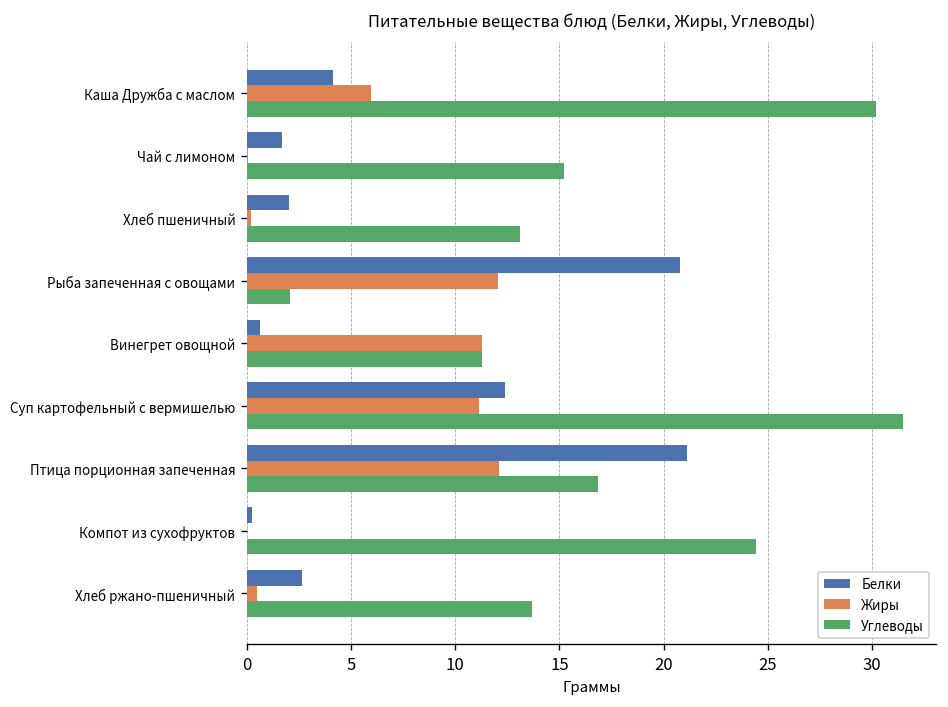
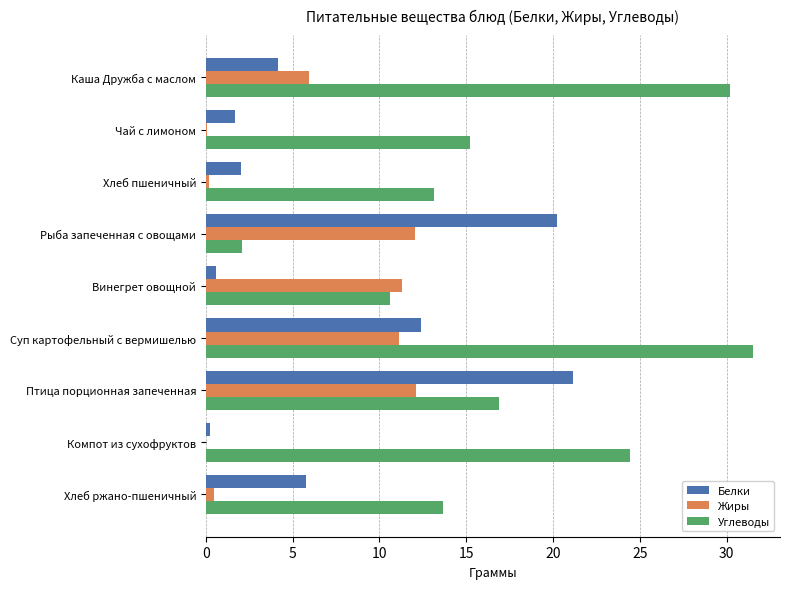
Белки, Рыба запеченная с овощами: 20.8 -> 20.2
Углеводы, Винегрет овощной: 11.3 -> 10.6
Белки, Хлеб ржано-пшеничный: 2.6 -> 5.8
